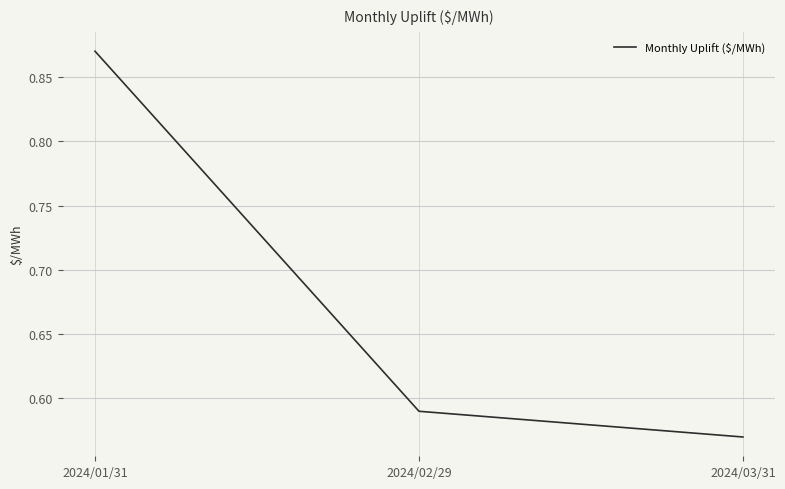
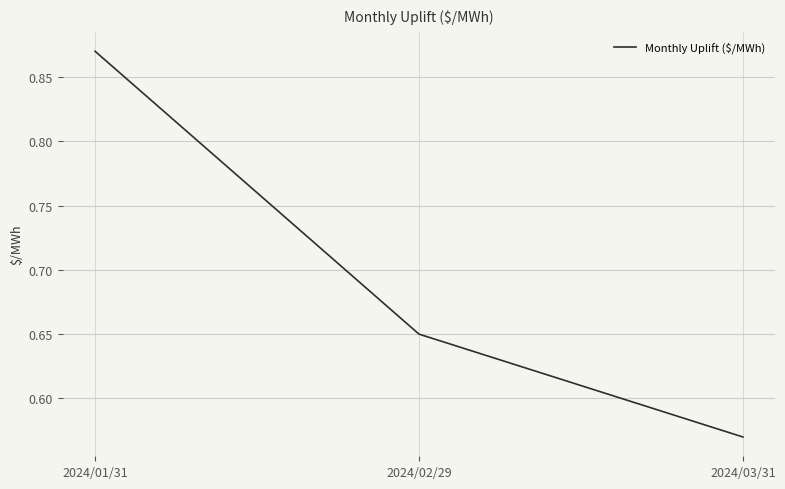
2024/02/29: 0.59 -> 0.65
